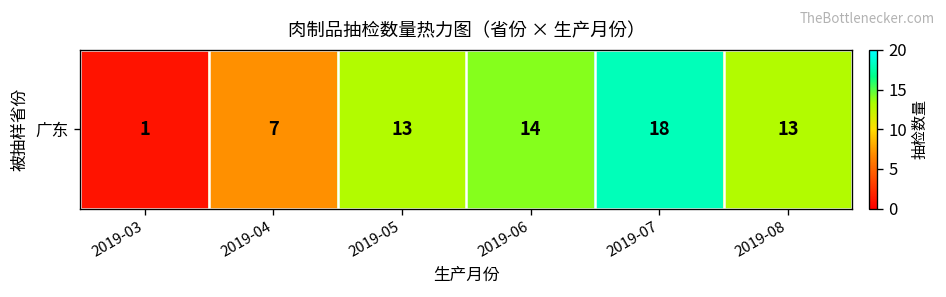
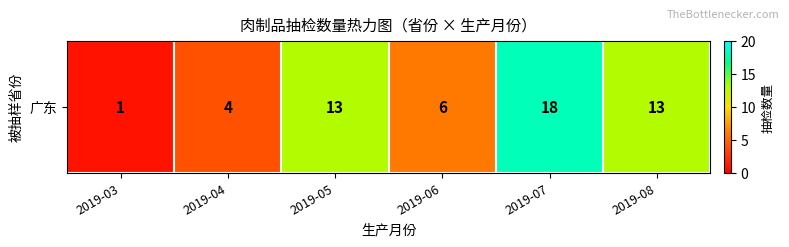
广东, 2019-04: 7 -> 4
广东, 2019-06: 14 -> 6
